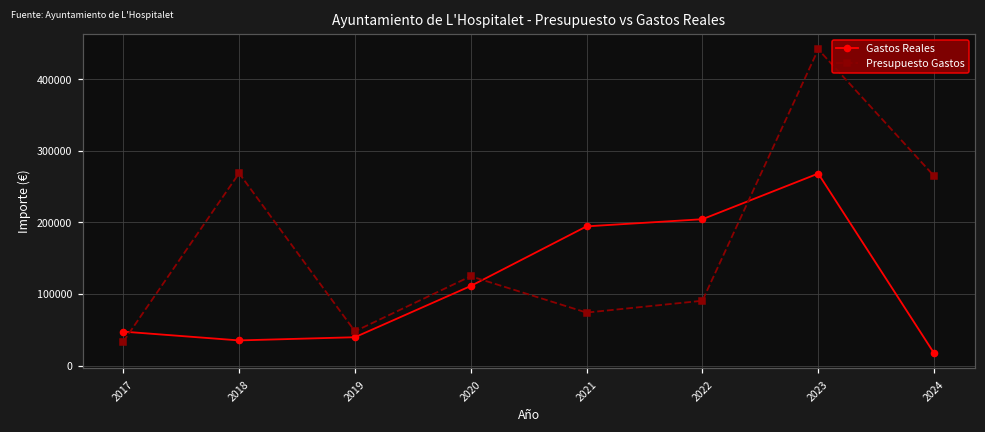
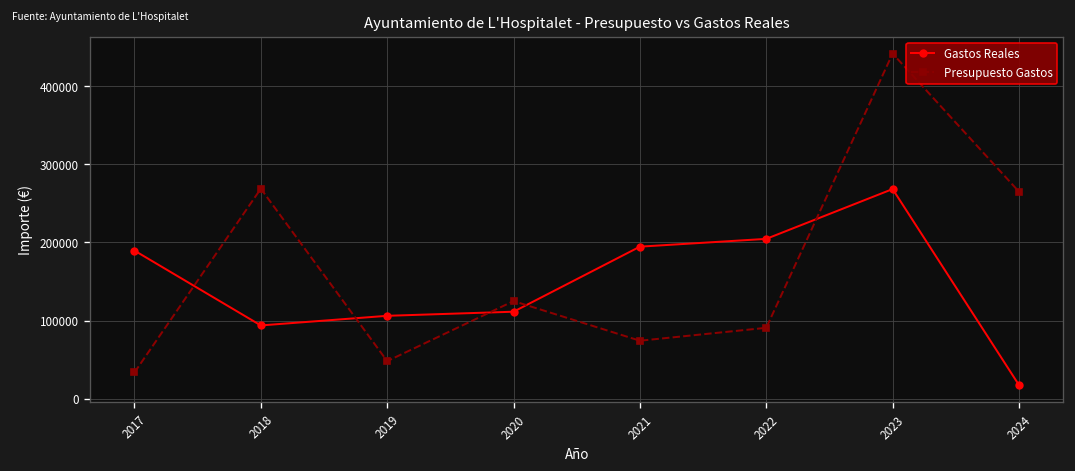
Gastos Reales, 2017: 50000 -> 190000
Gastos Reales, 2018: 40000 -> 90000
Gastos Reales, 2019: 40000 -> 110000
